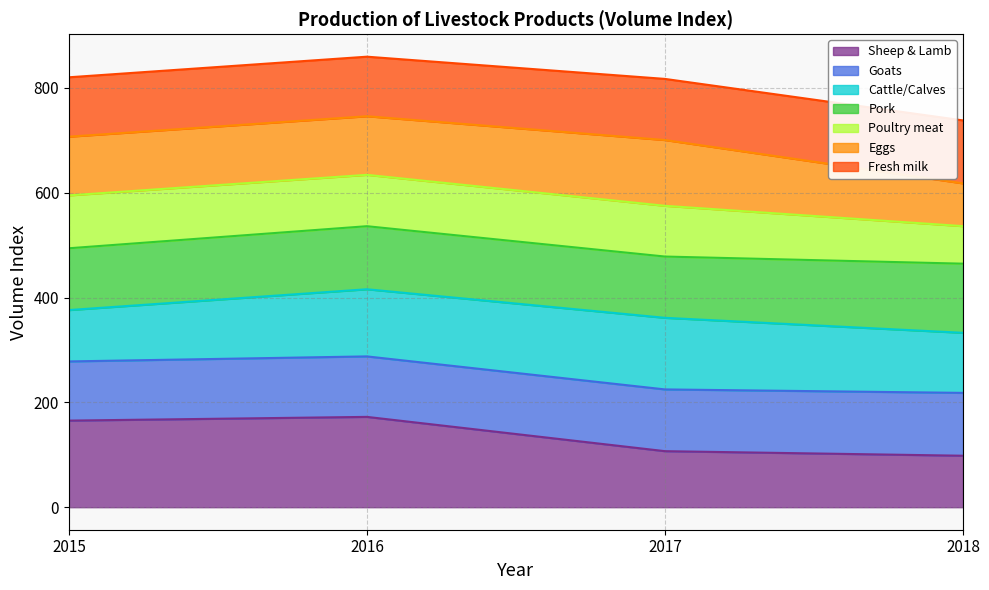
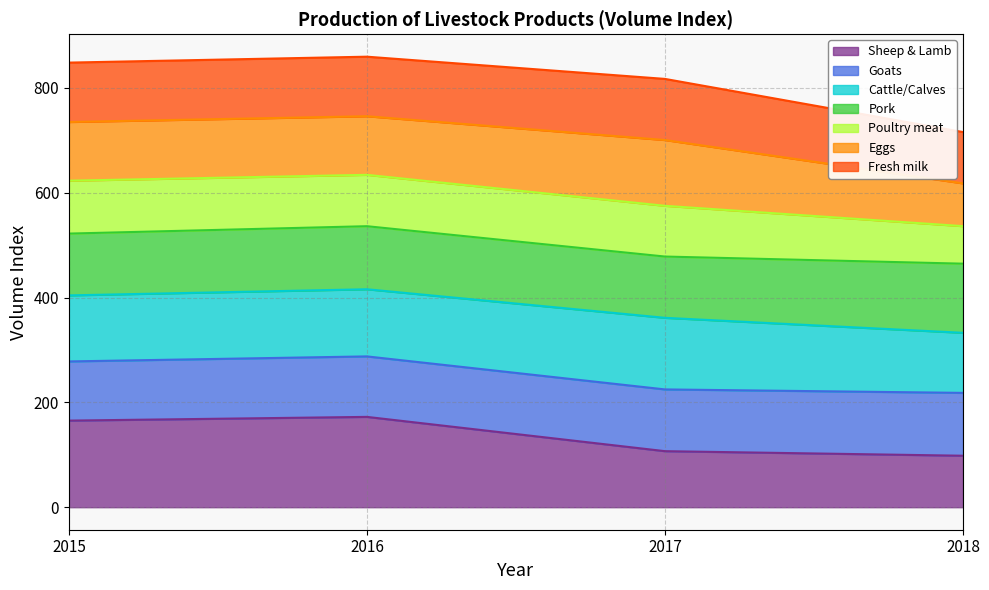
Cattle/Calves, 2015: 100 -> 130
Fresh milk, 2018: 120 -> 100
